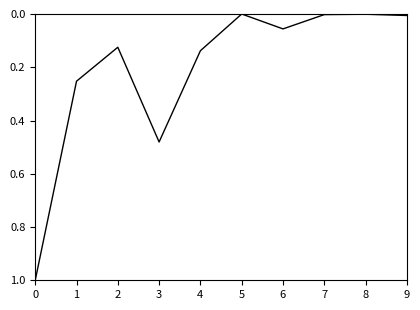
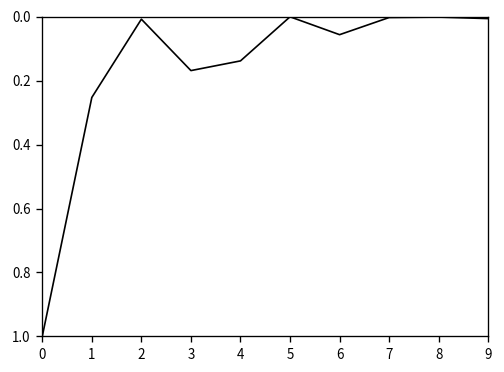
2: 0.12 -> 0.01
3: 0.48 -> 0.17
